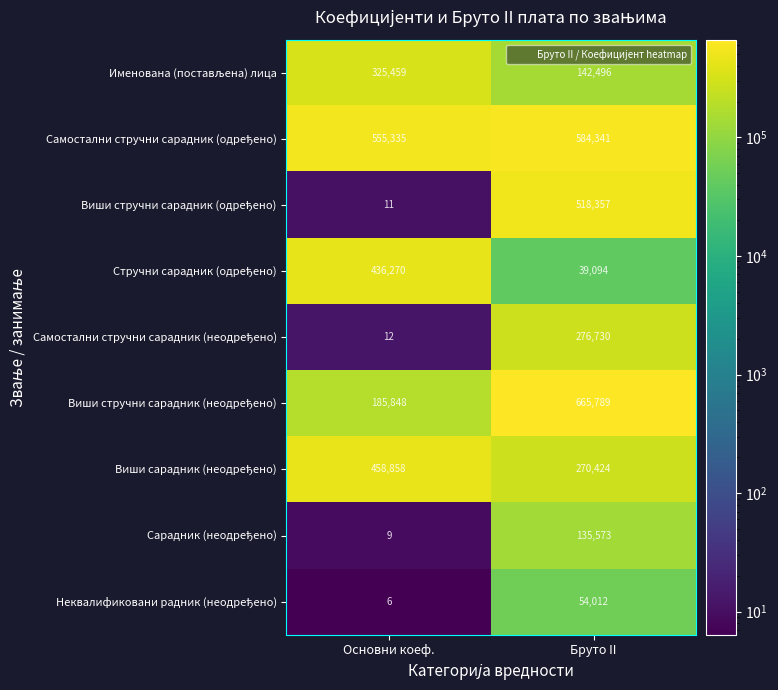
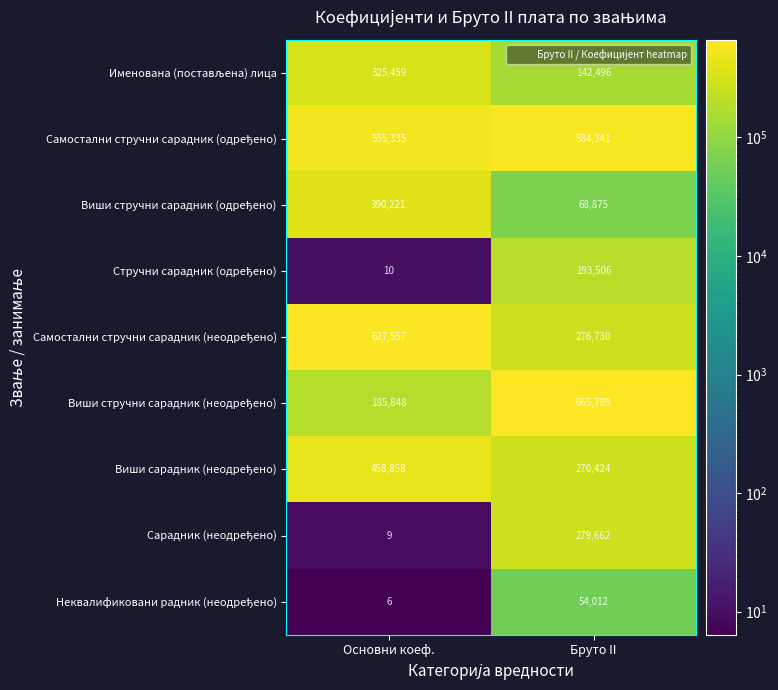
Виши стручни сарадник (одређено), Основни коеф.: 11 -> 390,221
Виши стручни сарадник (одређено), Бруто II: 518,357 -> 68,875
Стручни сарадник (одређено), Основни коеф.: 436,270 -> 10
Стручни сарадник (одређено), Бруто II: 39,094 -> 193,506
Самостални стручни сарадник (неодређено), Основни коеф.: 12 -> 627,557
Сарадник (неодређено), Бруто II: 135,573 -> 279,662
